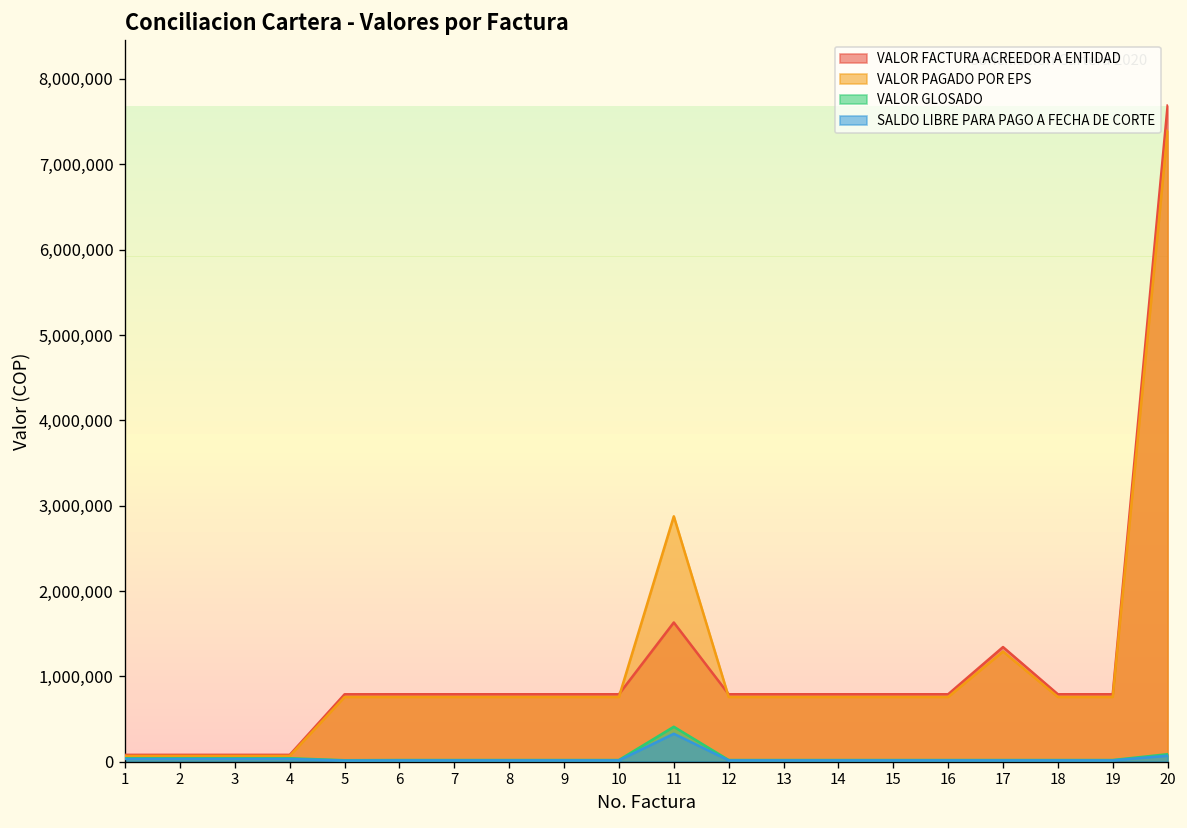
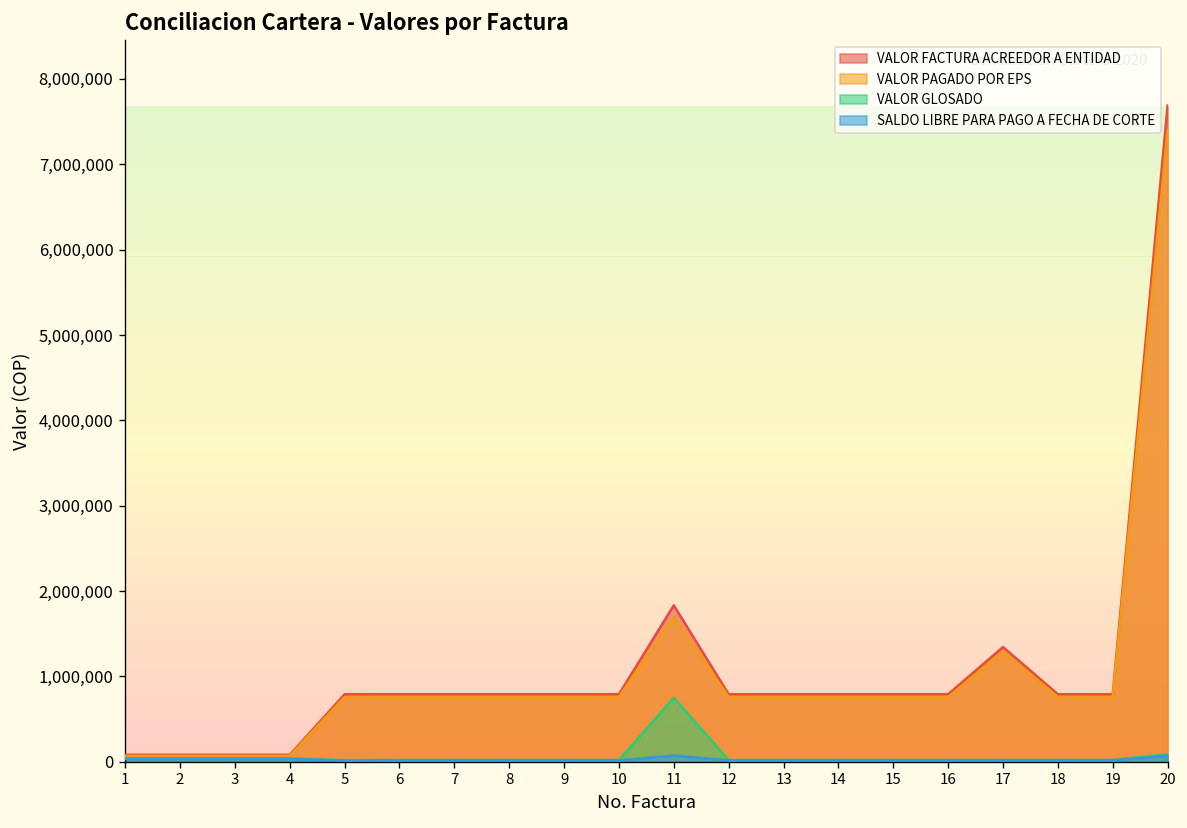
VALOR FACTURA ACREEDOR A ENTIDAD, 11: 1,600,000 -> 1,800,000
VALOR PAGADO POR EPS, 11: 2,900,000 -> 1,700,000
VALOR GLOSADO, 11: 400,000 -> 700,000
SALDO LIBRE PARA PAGO A FECHA DE CORTE, 11: 300,000 -> 100,000
